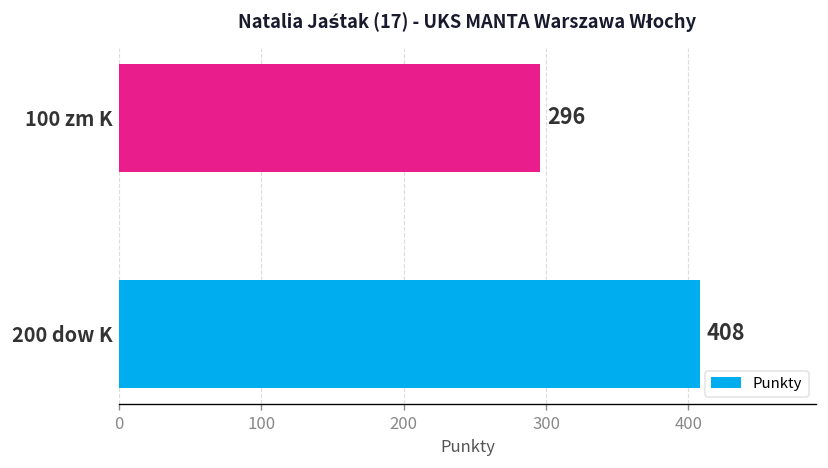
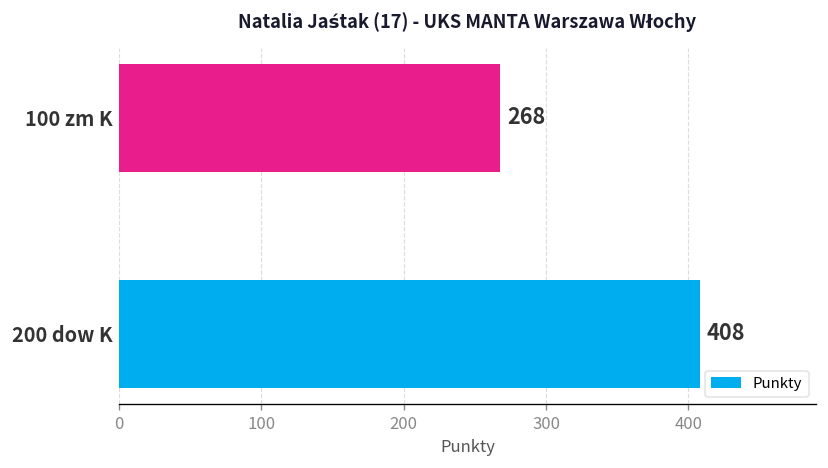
100 zm K: 296 -> 268
